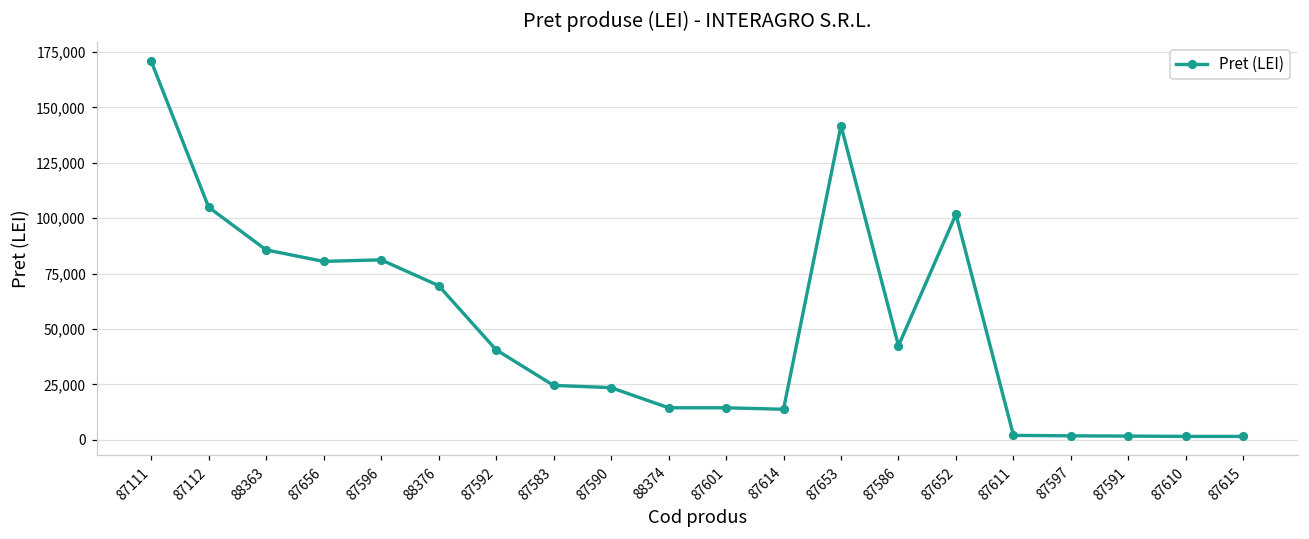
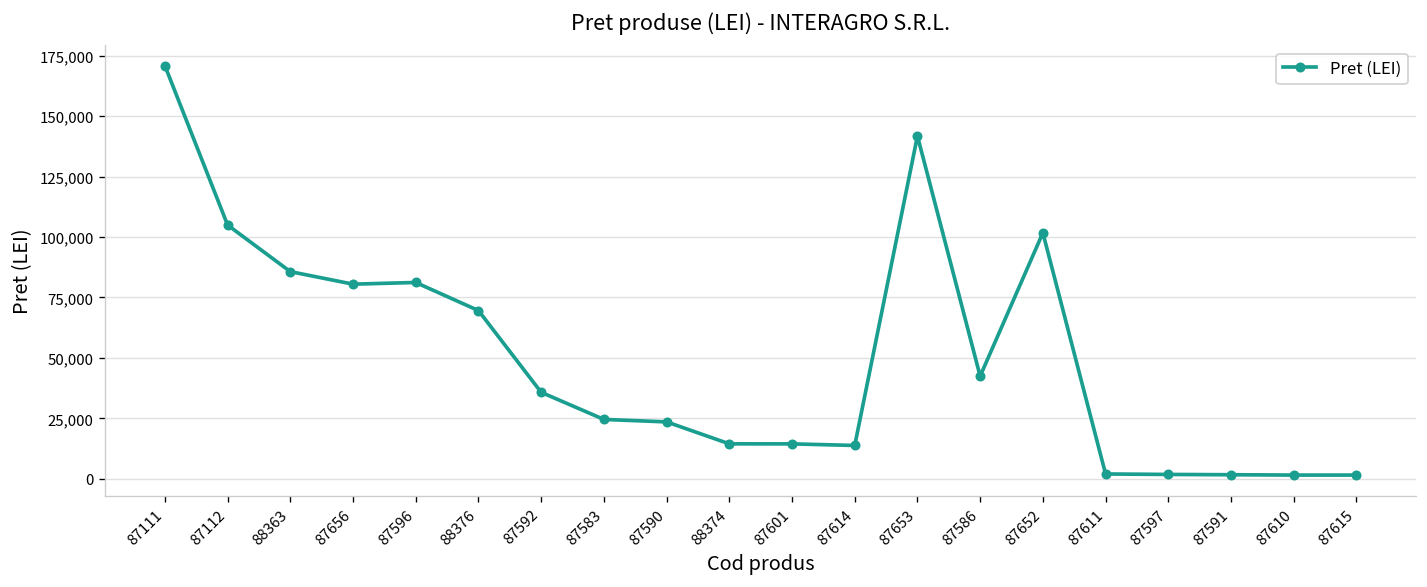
87592: 41,000 -> 36,000
